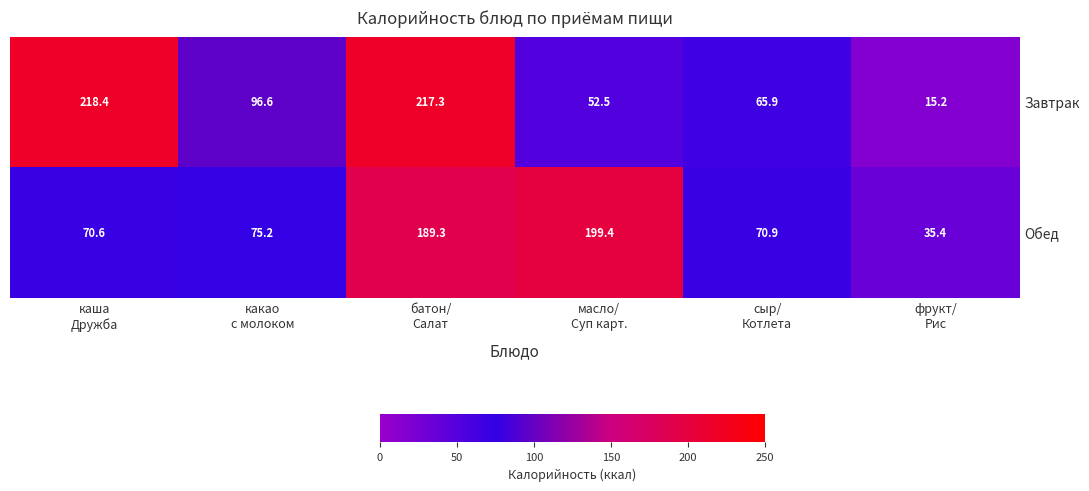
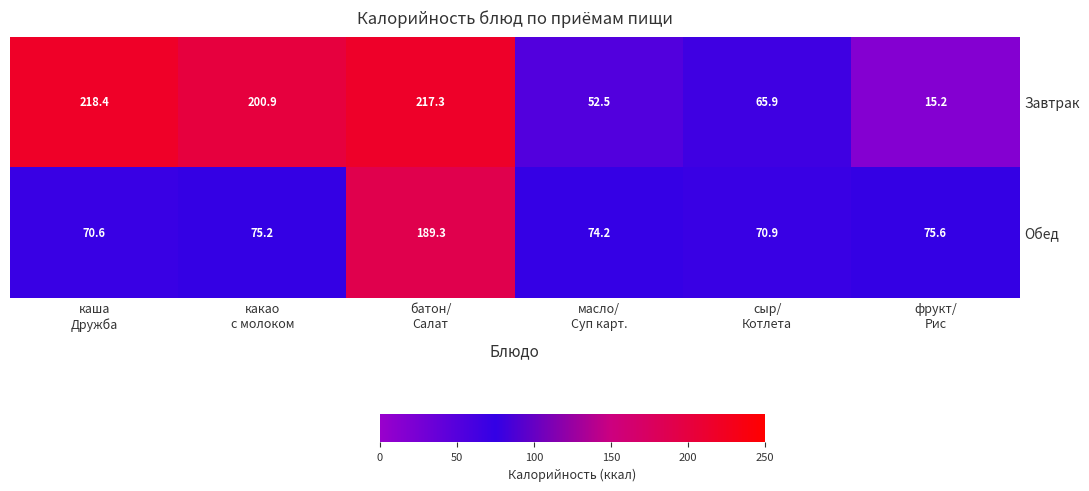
Завтрак, какао с молоком: 96.6 -> 200.9
Обед, масло/ Суп карт.: 199.4 -> 74.2
Обед, фрукт/ Рис: 35.4 -> 75.6
